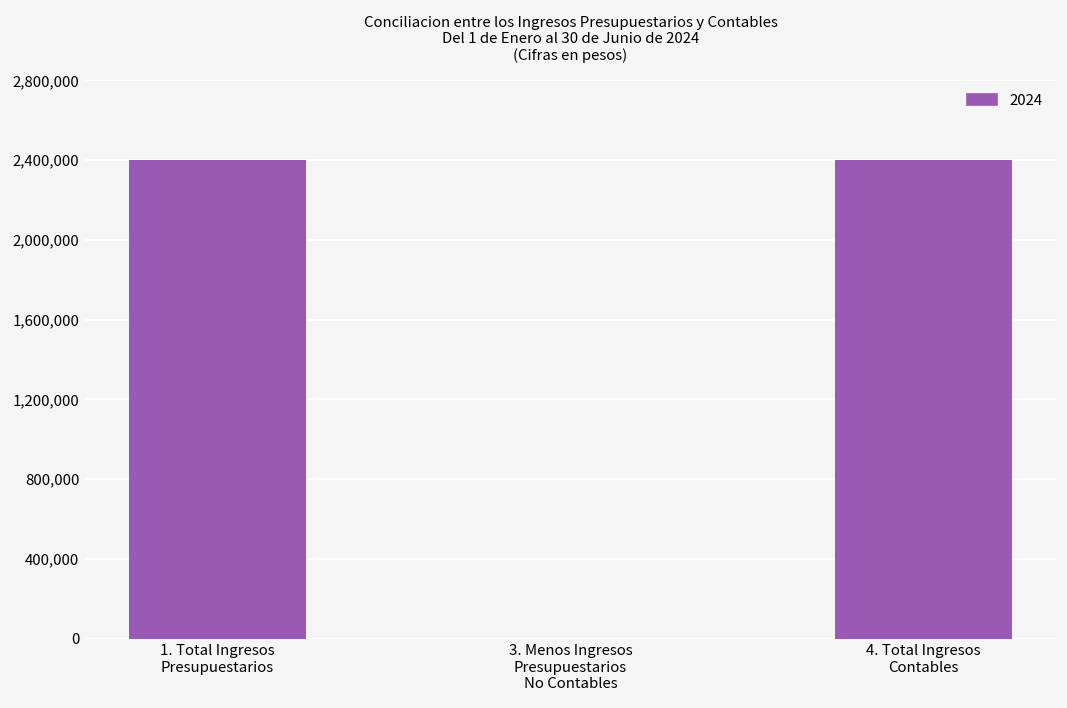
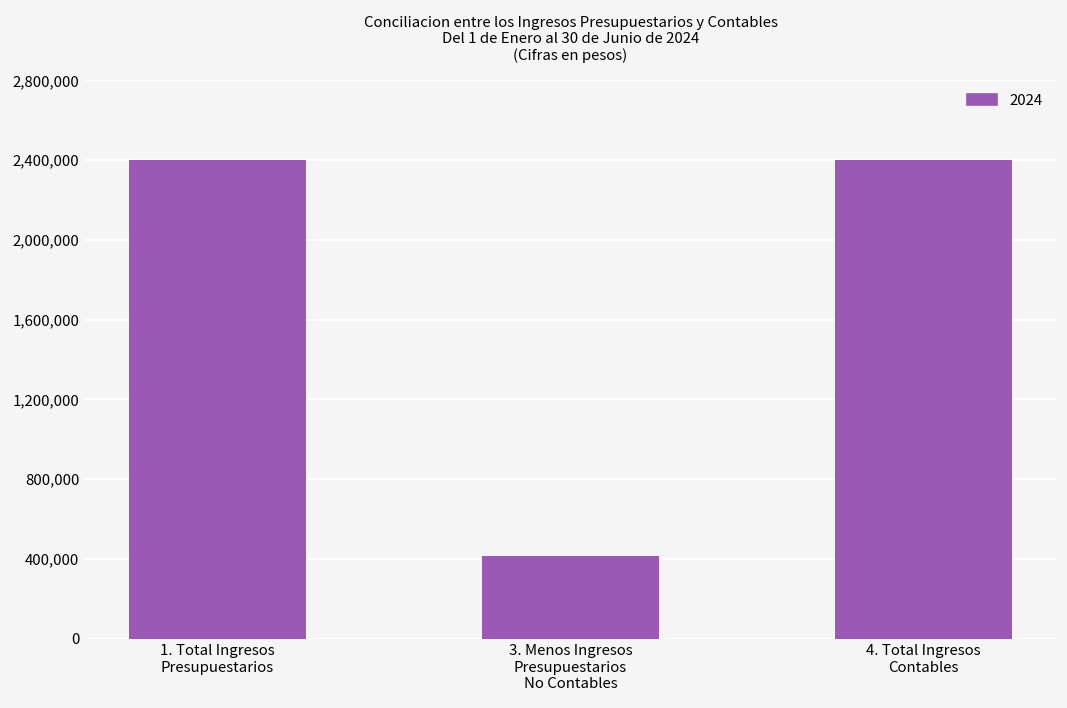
3. Menos Ingresos Presupuestarios No Contables: 0 -> 420,000
